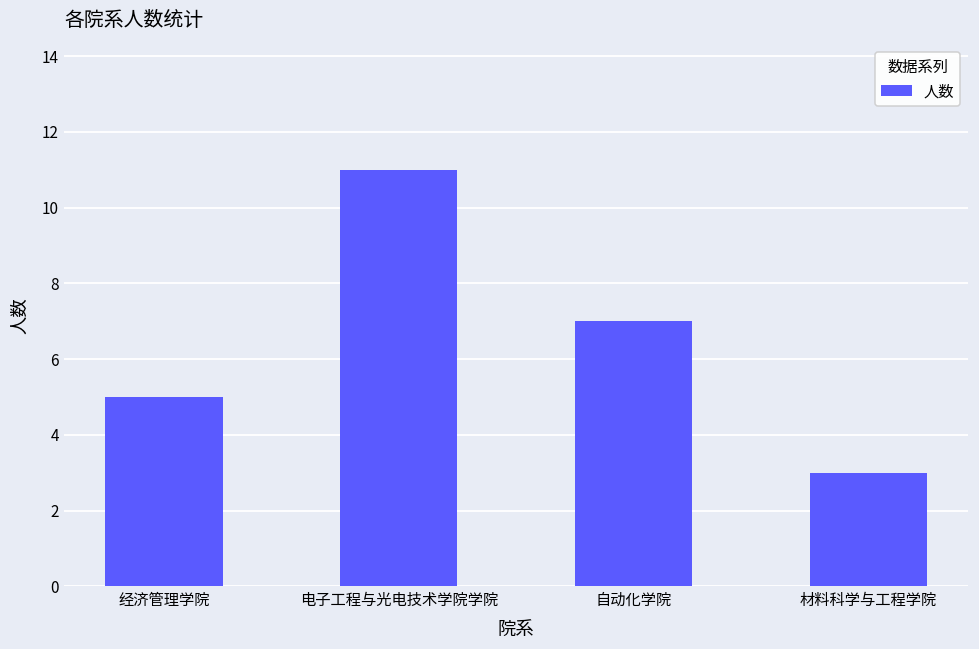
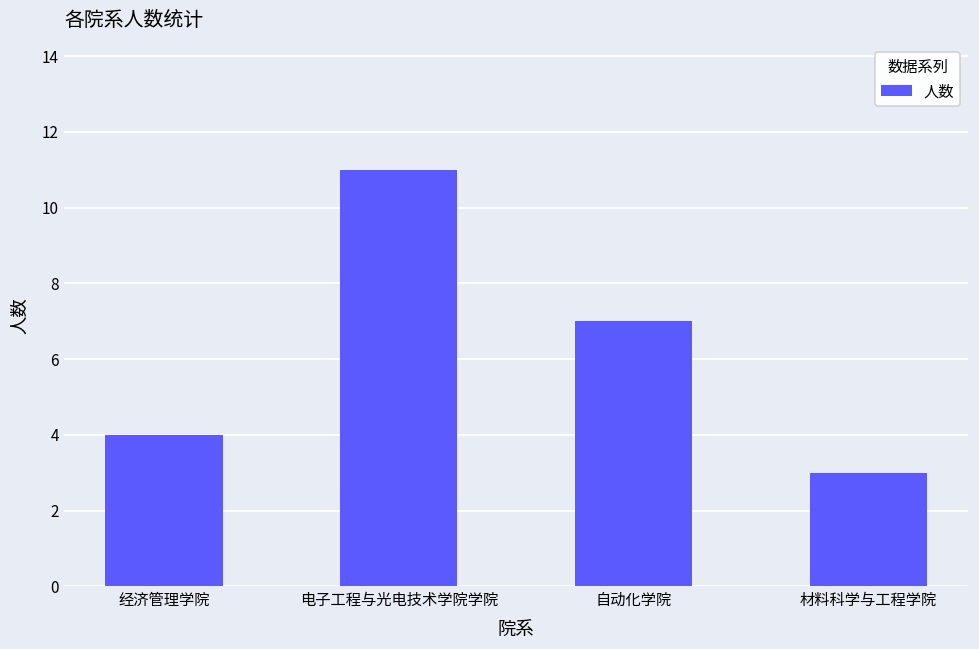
经济管理学院: 5 -> 4
